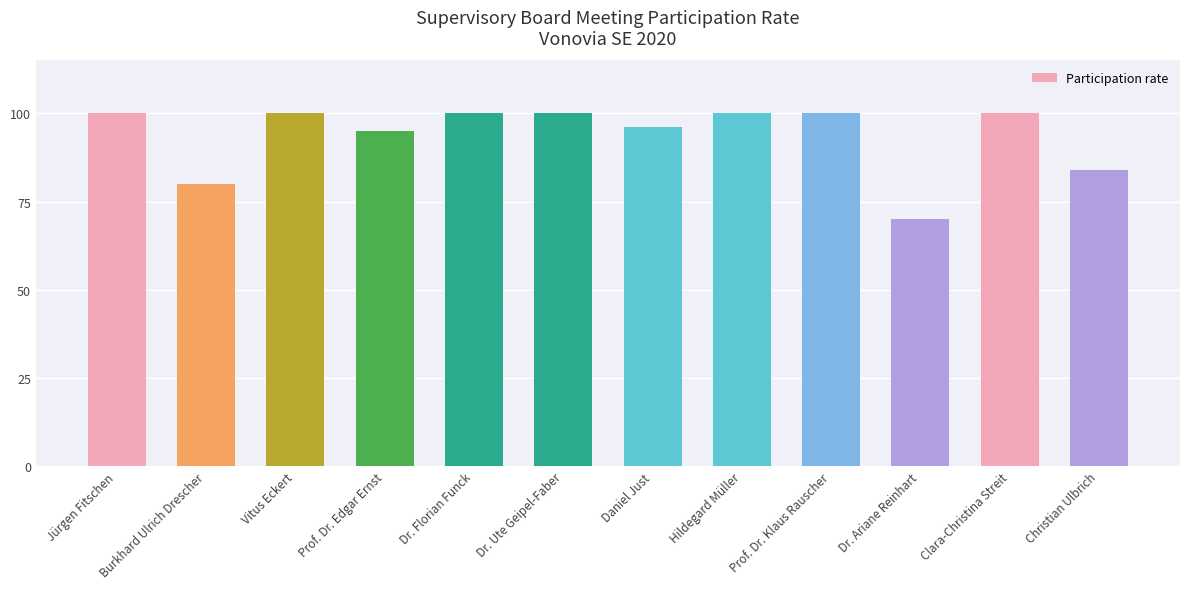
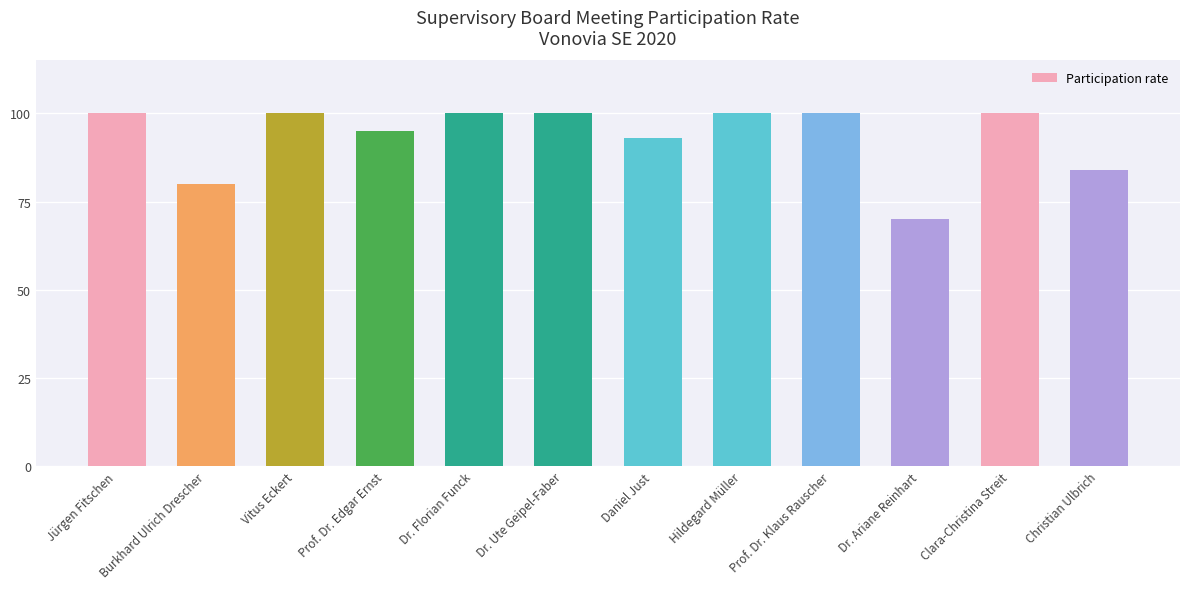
Daniel Just: 96 -> 93
